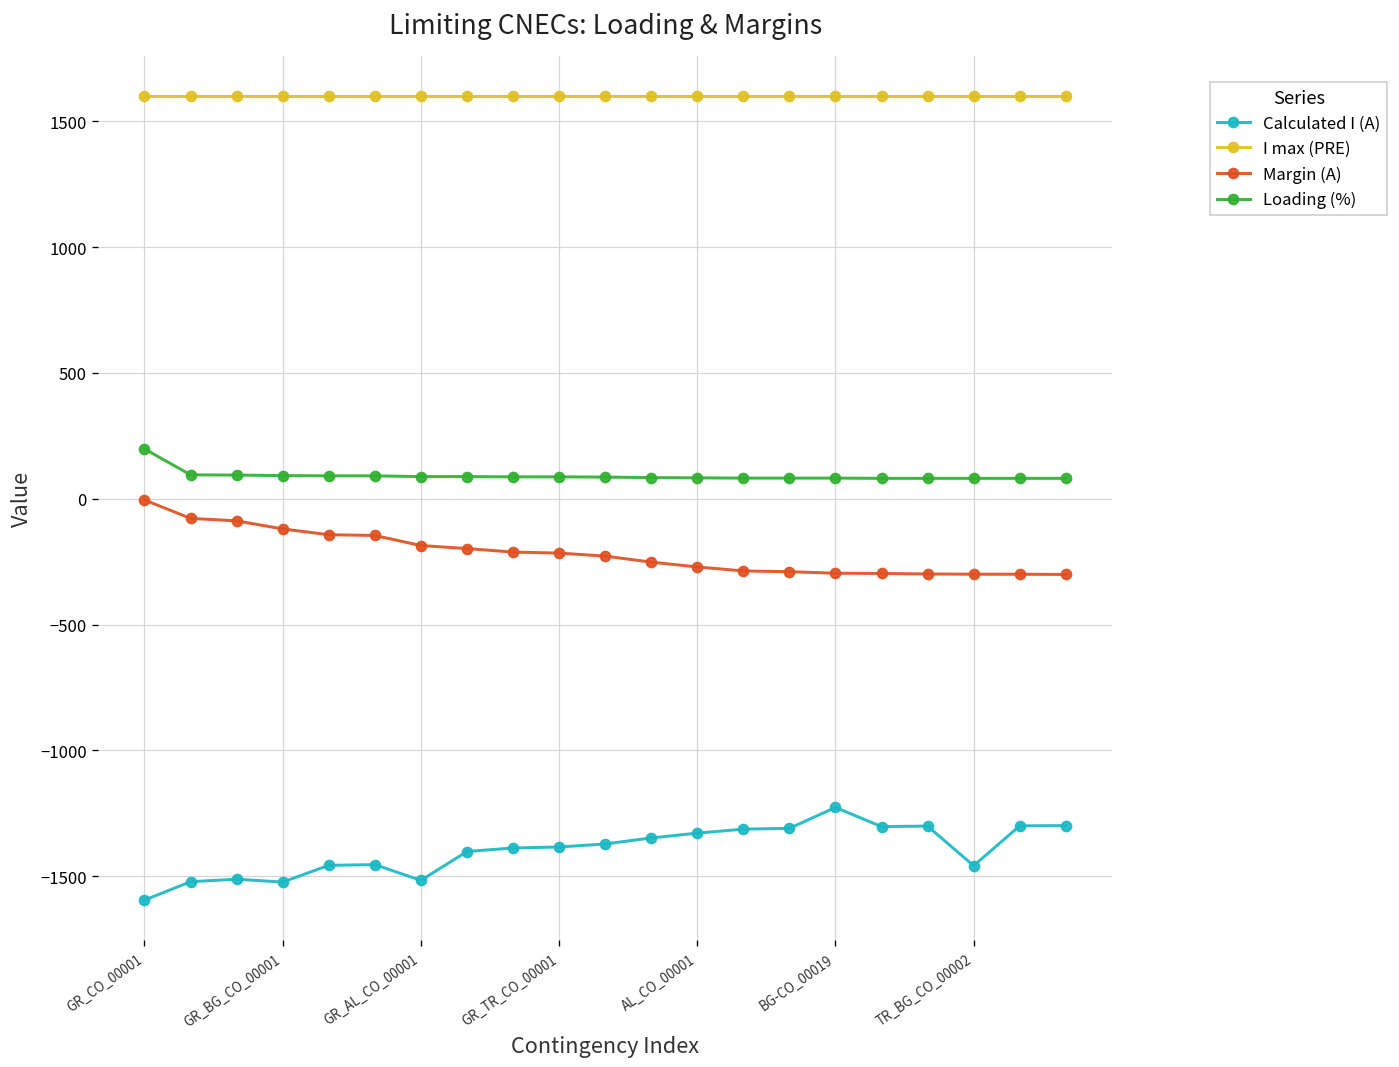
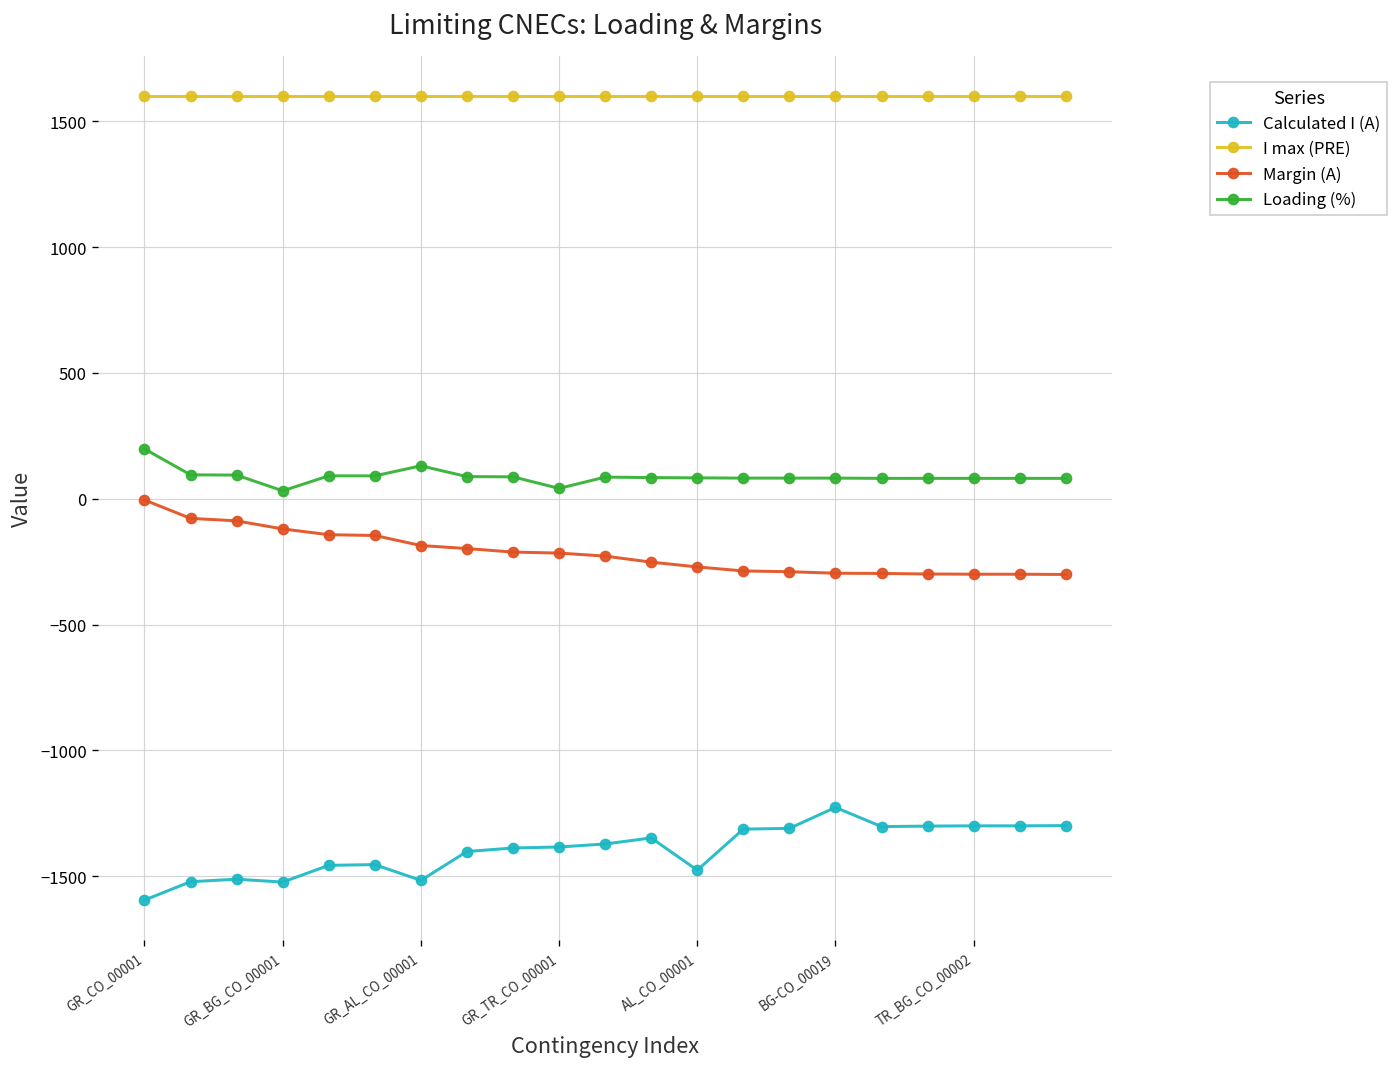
Loading (%), GR_BG_CO_00001: 90 -> 30
Loading (%), GR_AL_CO_00001: 90 -> 130
Loading (%), GR_TR_CO_00001: 90 -> 40
Calculated I (A), AL_CO_00001: -1330 -> -1480
Calculated I (A), TR_BG_CO_00002: -1460 -> -1300
